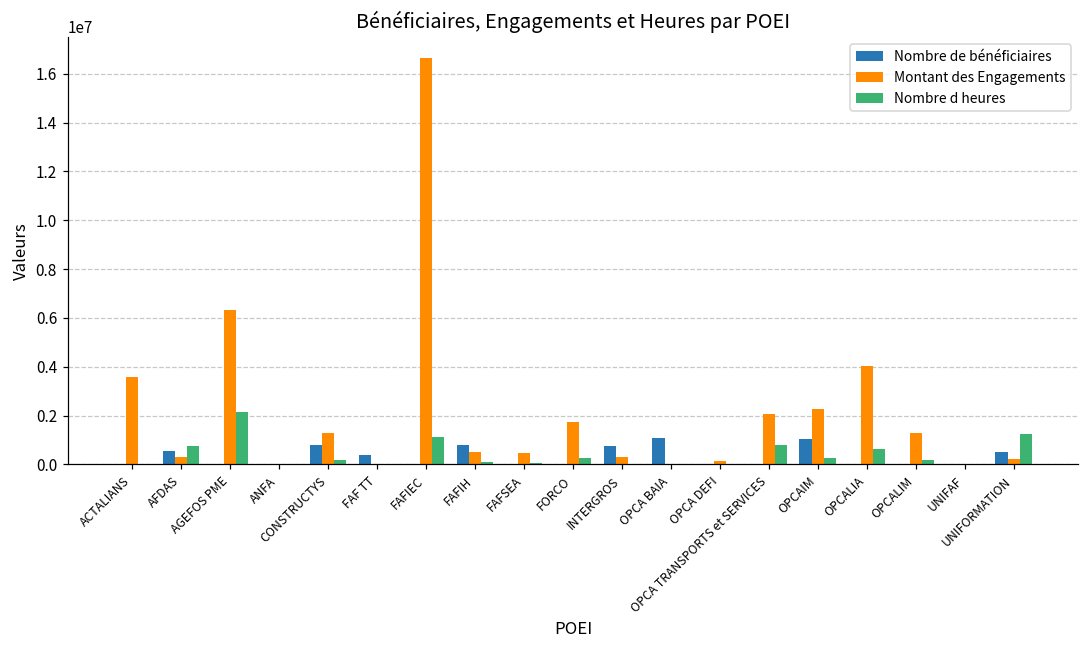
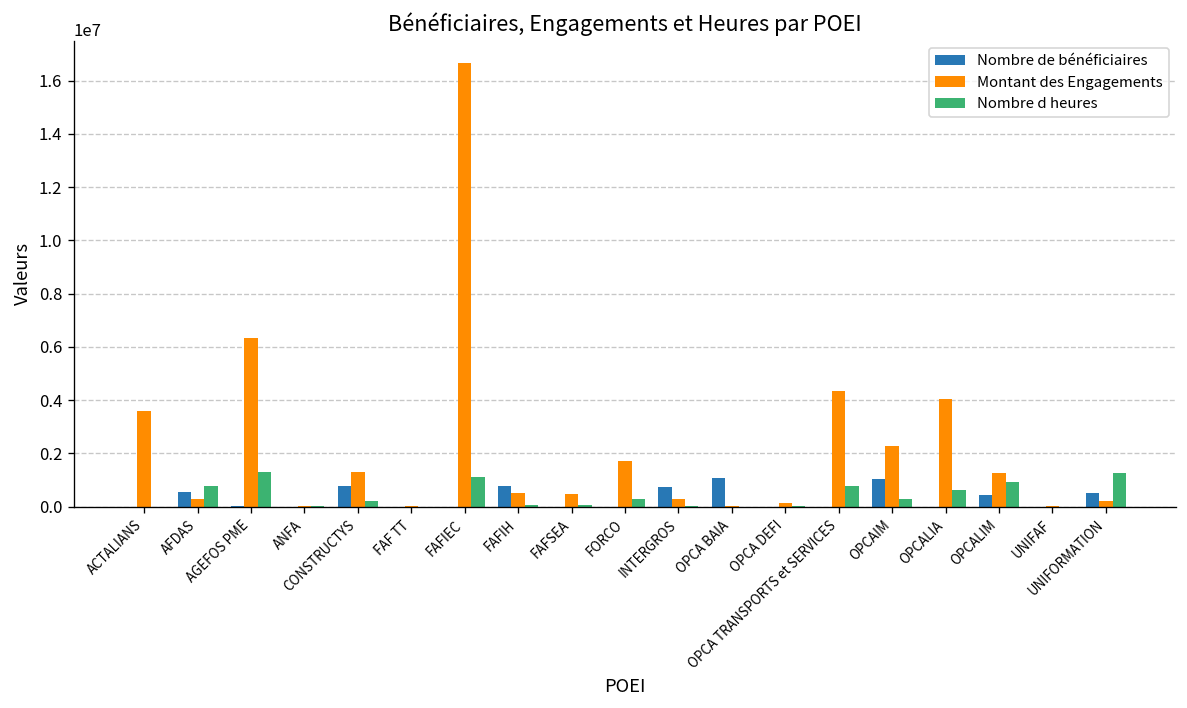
Nombre d heures, AGEFOS PME: 2200000 -> 1300000
Nombre de bénéficiaires, FAF TT: 400000 -> 0
Montant des Engagements, OPCA TRANSPORTS et SERVICES: 2100000 -> 4400000
Nombre de bénéficiaires, OPCALIM: 0 -> 400000
Nombre d heures, OPCALIM: 200000 -> 900000
